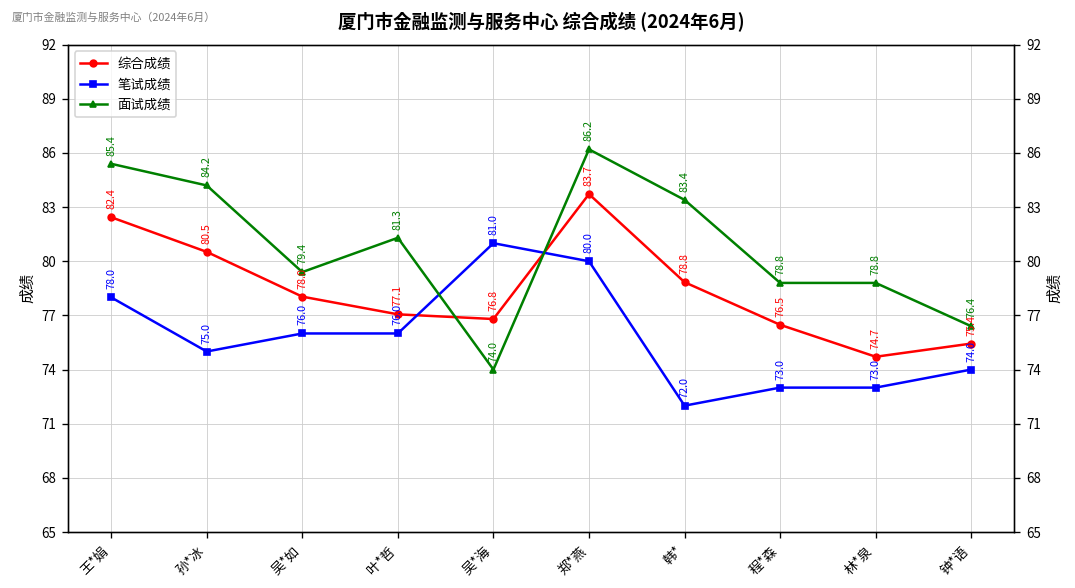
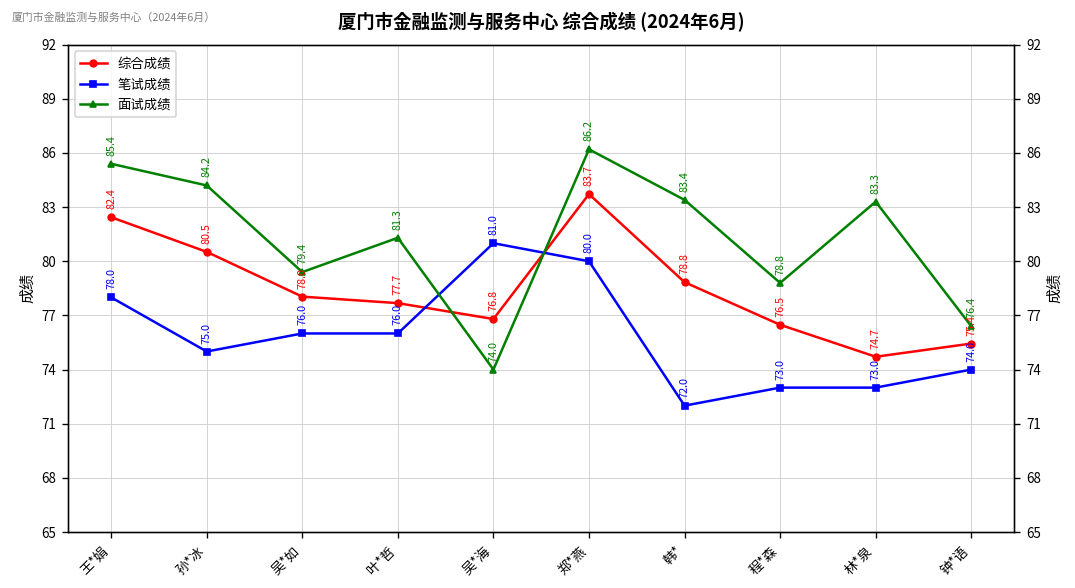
综合成绩, 叶*哲: 77.1 -> 77.7
面试成绩, 林*泉: 78.8 -> 83.3
